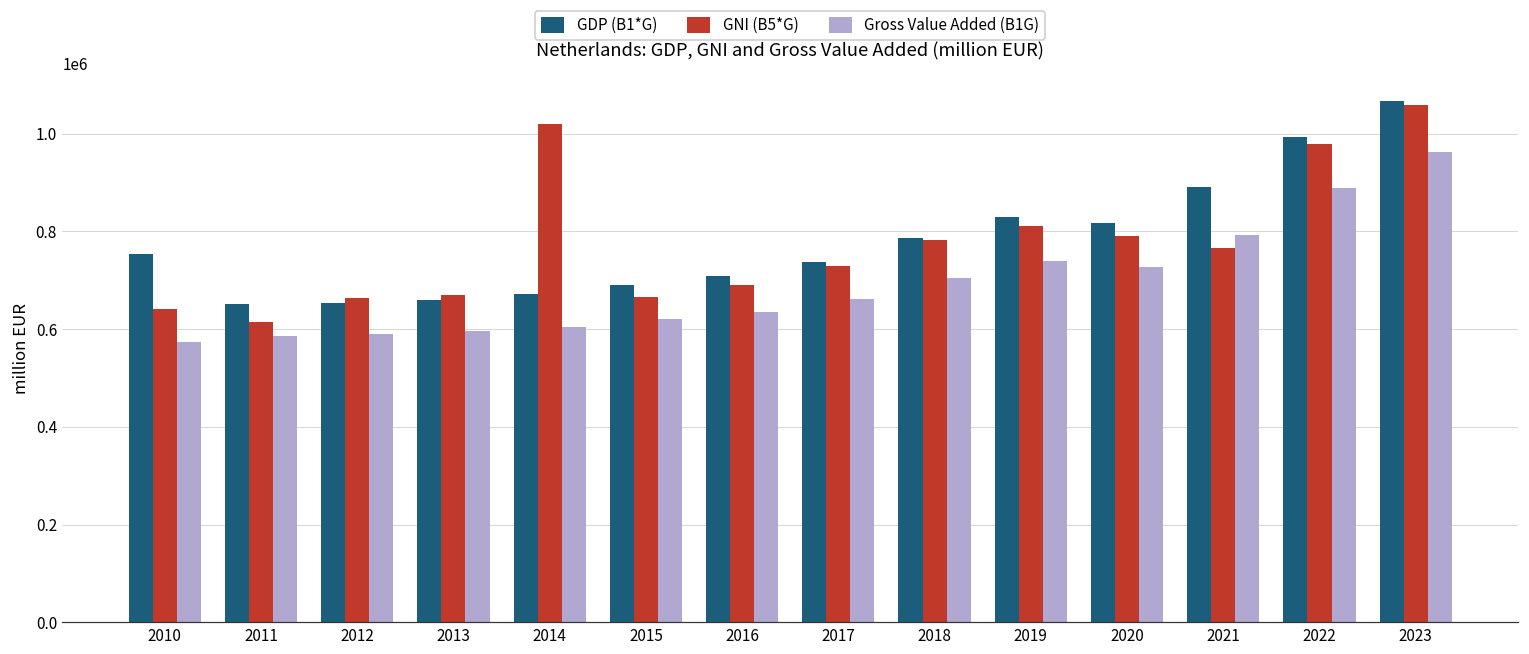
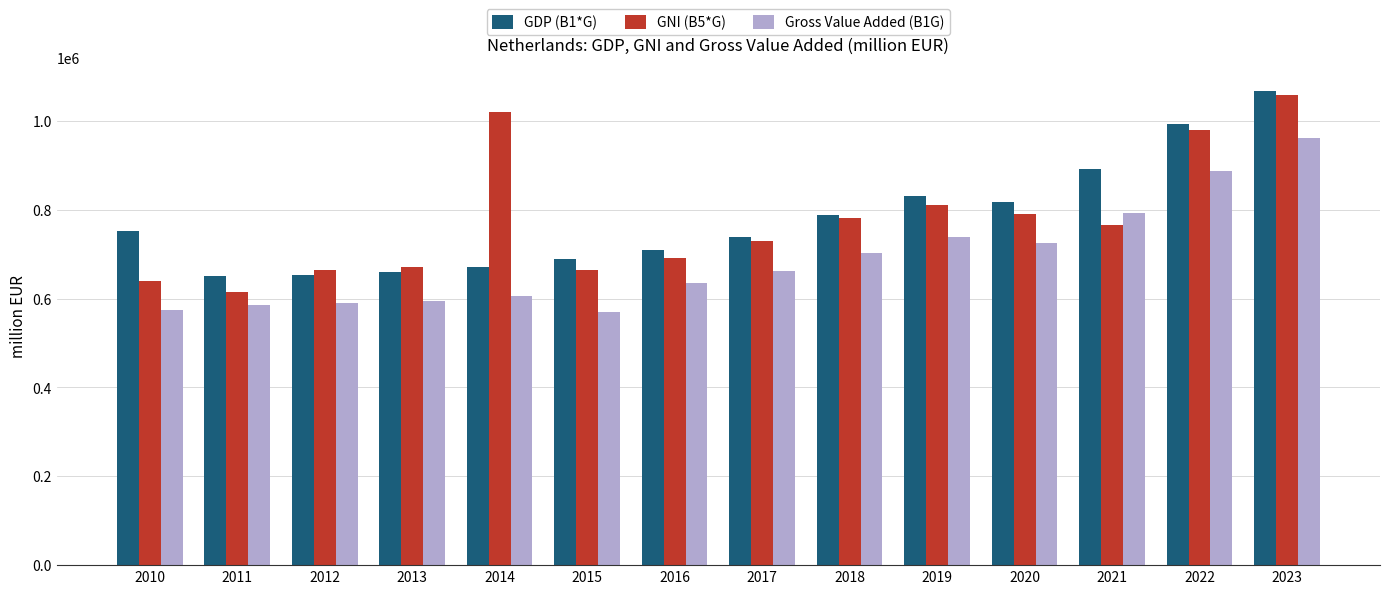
Gross Value Added (B1G), 2015: 620000 -> 570000
